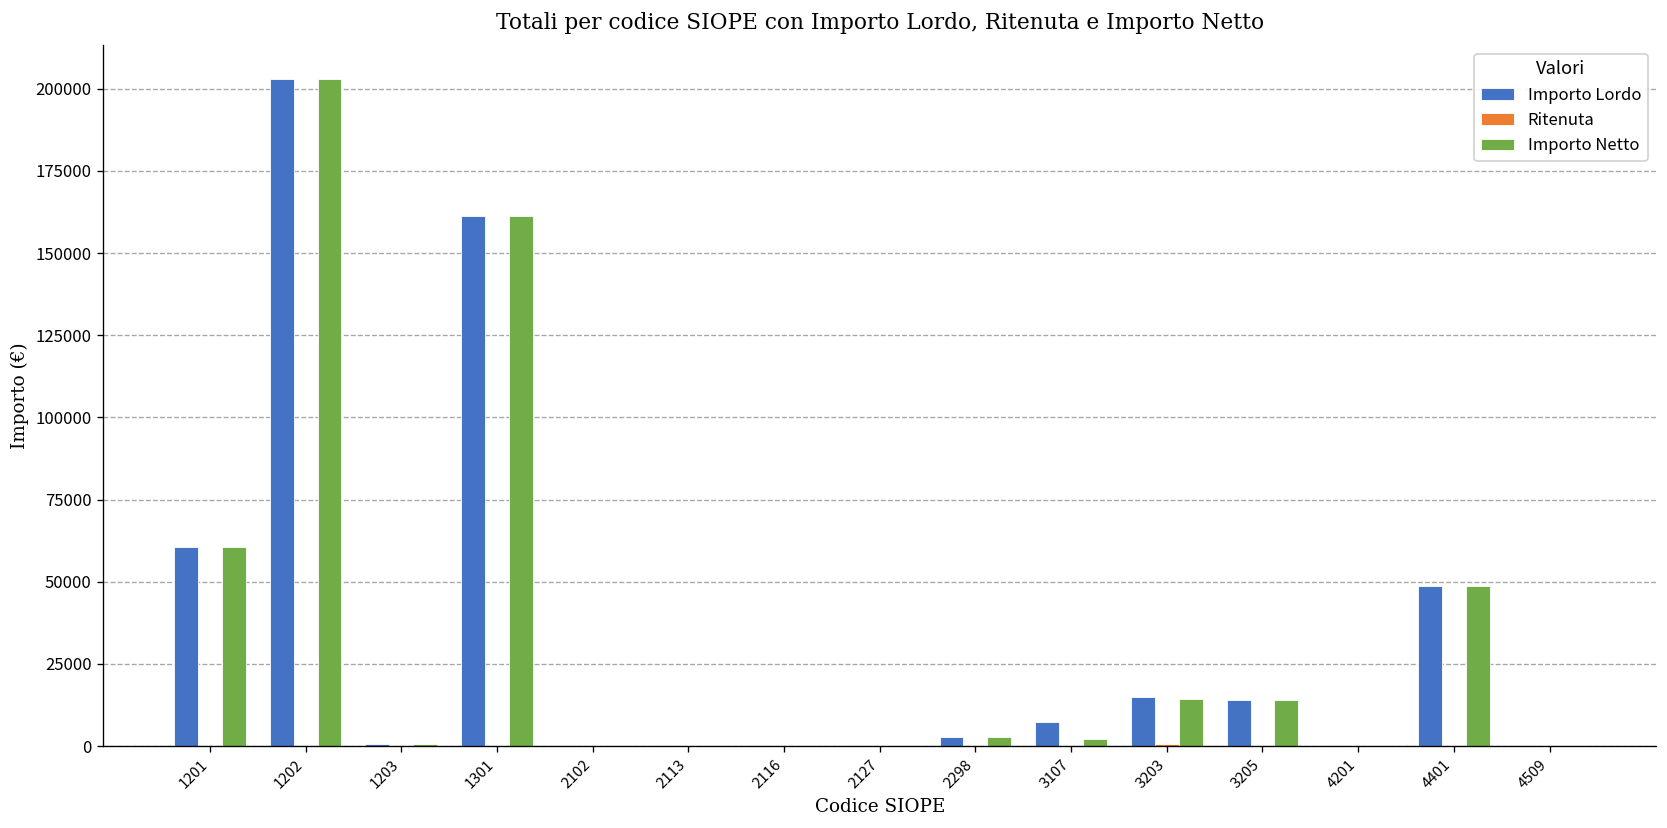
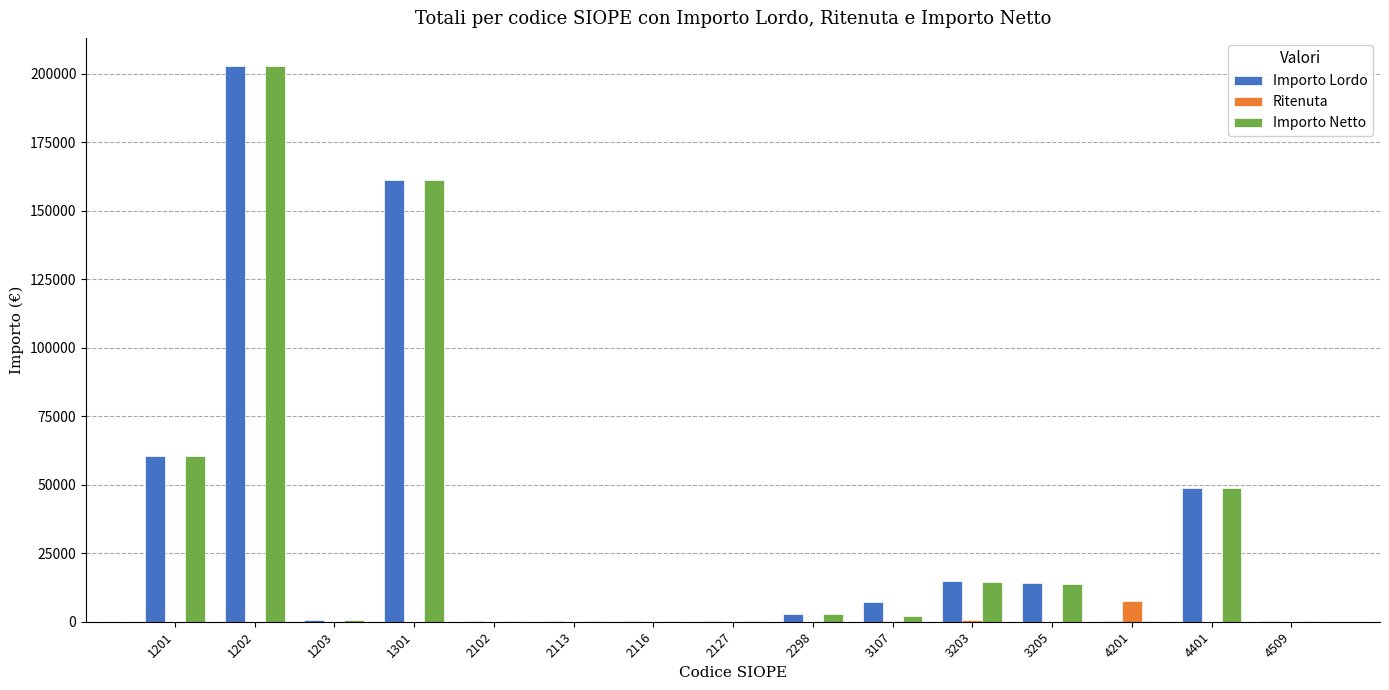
Ritenuta, 4201: 0 -> 8000
